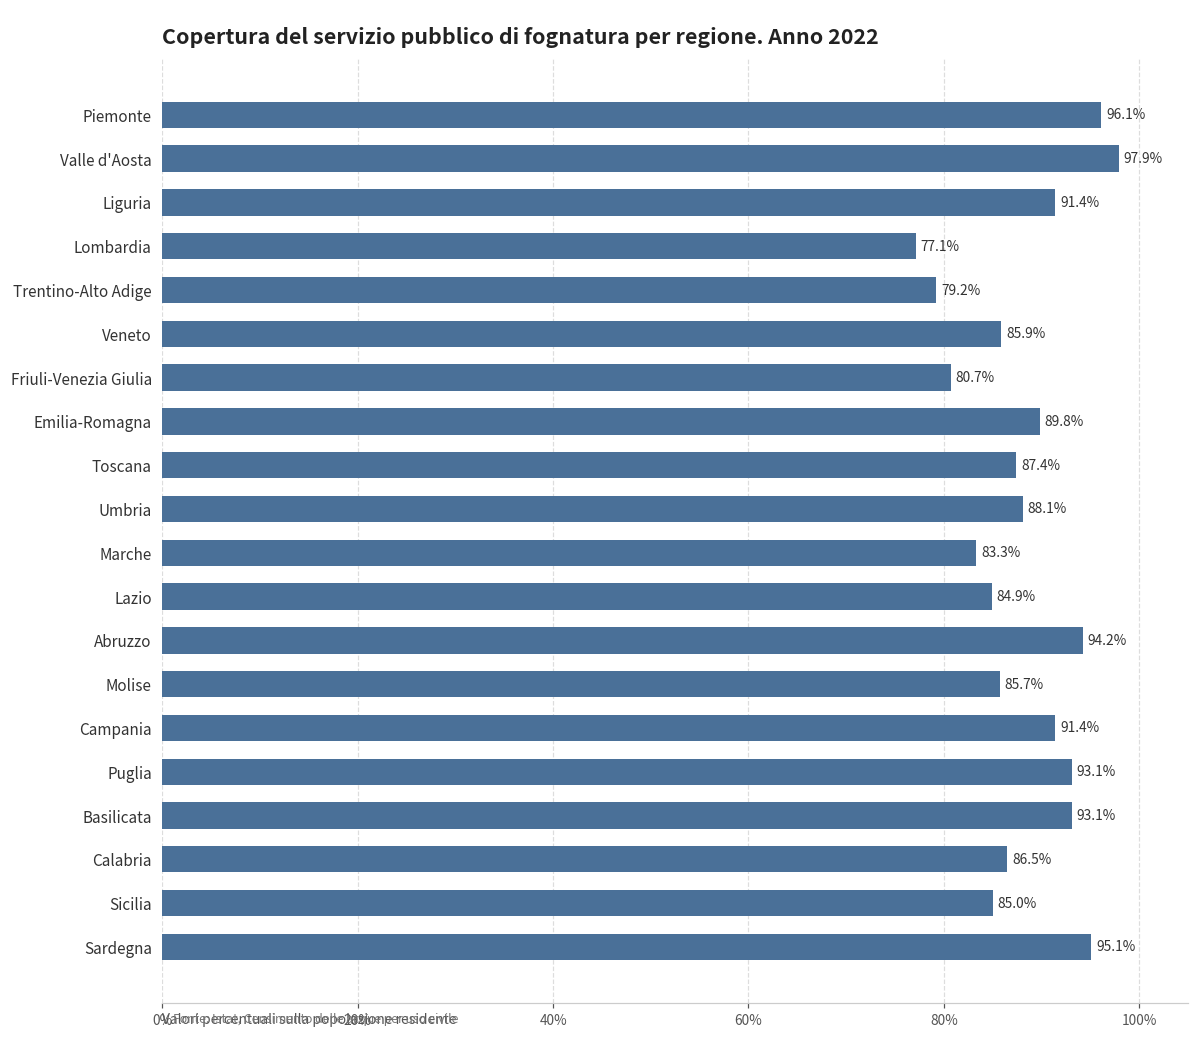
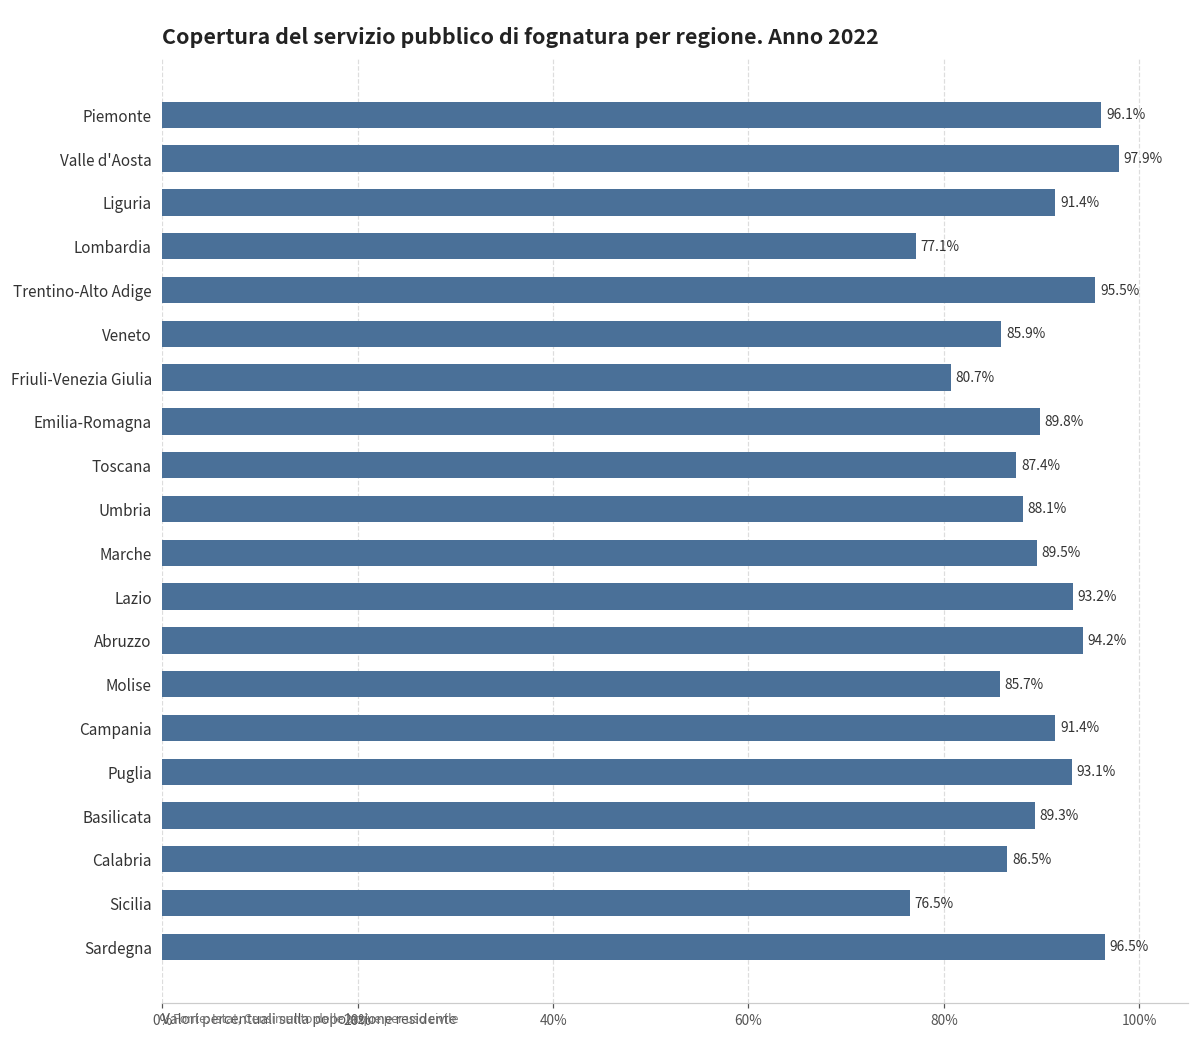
Trentino-Alto Adige: 79.2% -> 95.5%
Marche: 83.3% -> 89.5%
Lazio: 84.9% -> 93.2%
Basilicata: 93.1% -> 89.3%
Sicilia: 85.0% -> 76.5%
Sardegna: 95.1% -> 96.5%
